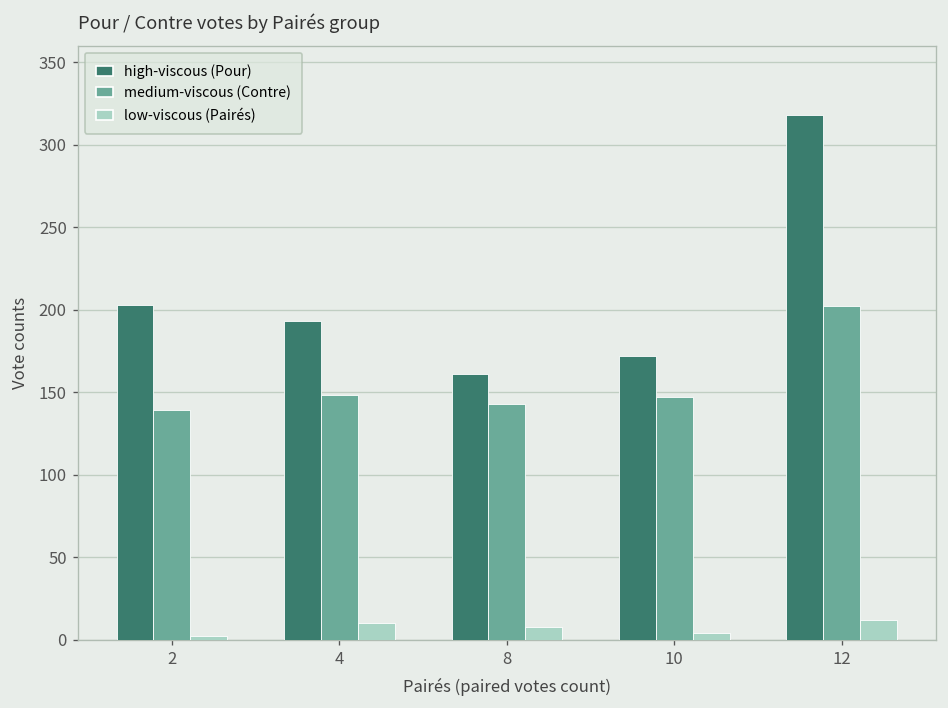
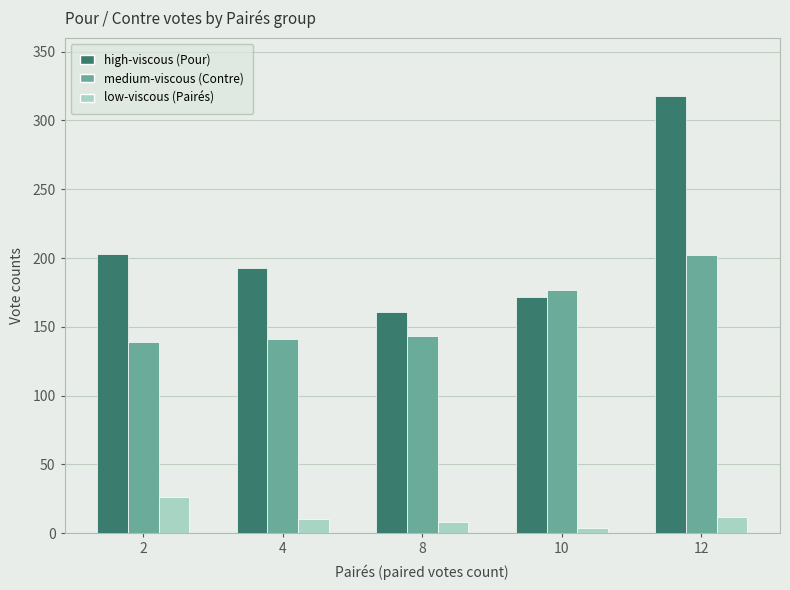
low-viscous (Pairés), 2: 2 -> 26
medium-viscous (Contre), 4: 148 -> 141
medium-viscous (Contre), 10: 147 -> 177
